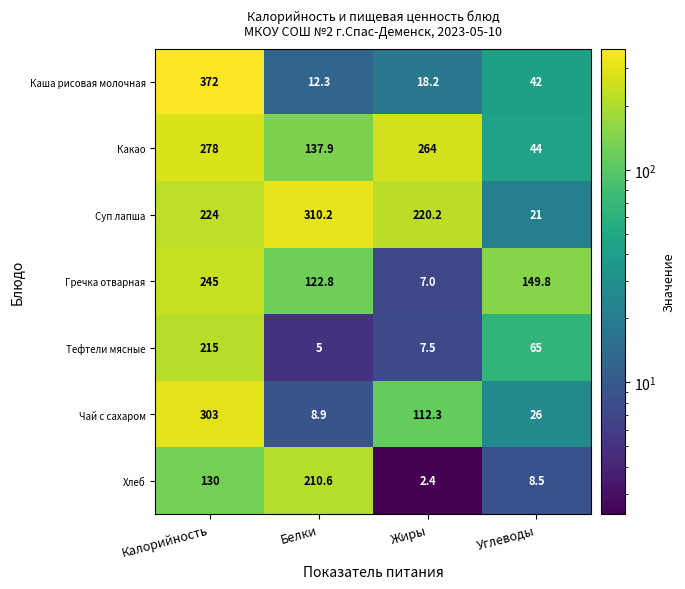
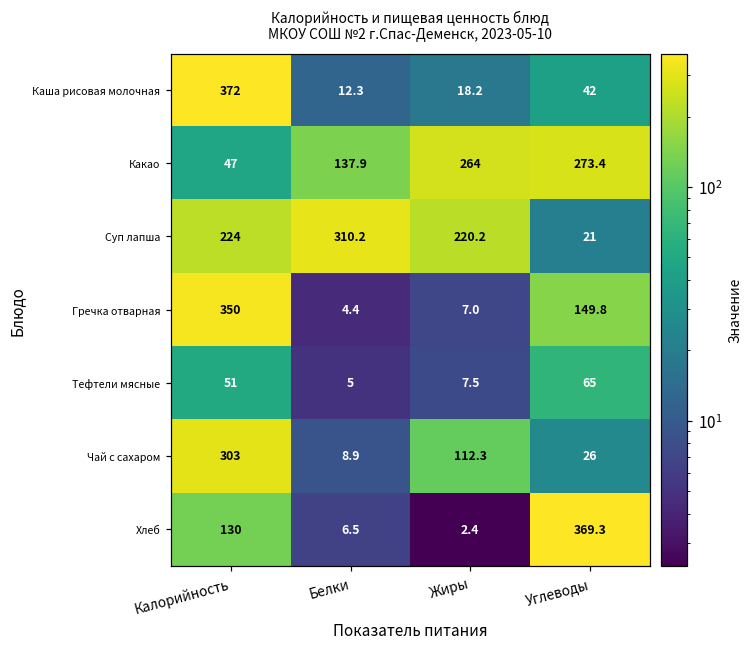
Какао, Калорийность: 278 -> 47
Какао, Углеводы: 44 -> 273.4
Гречка отварная, Калорийность: 245 -> 350
Гречка отварная, Белки: 122.8 -> 4.4
Тефтели мясные, Калорийность: 215 -> 51
Хлеб, Белки: 210.6 -> 6.5
Хлеб, Углеводы: 8.5 -> 369.3
